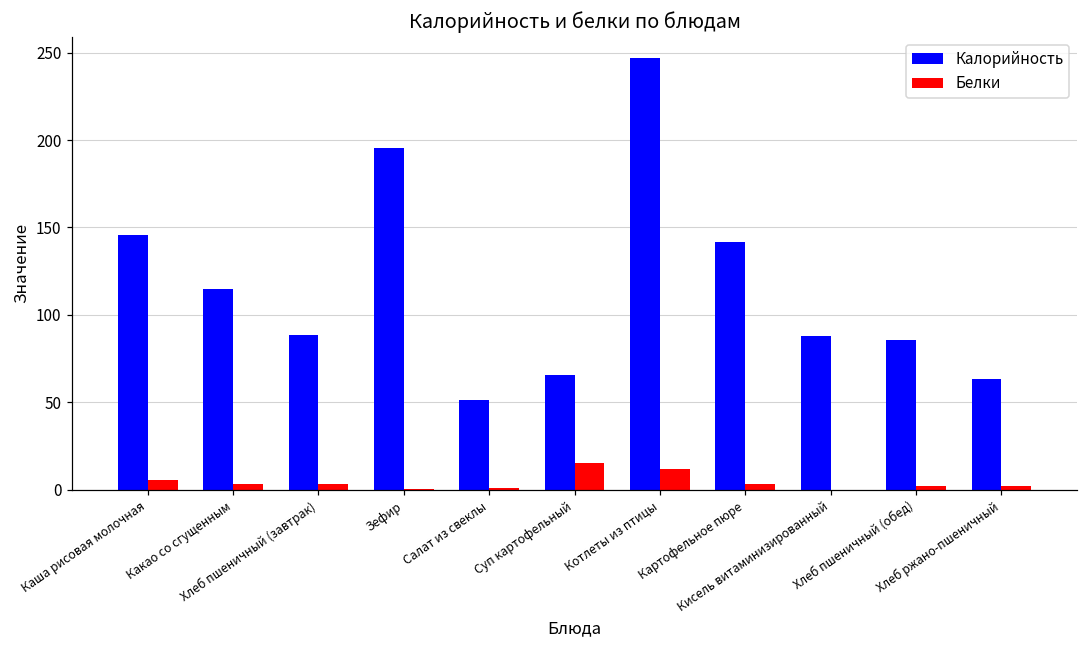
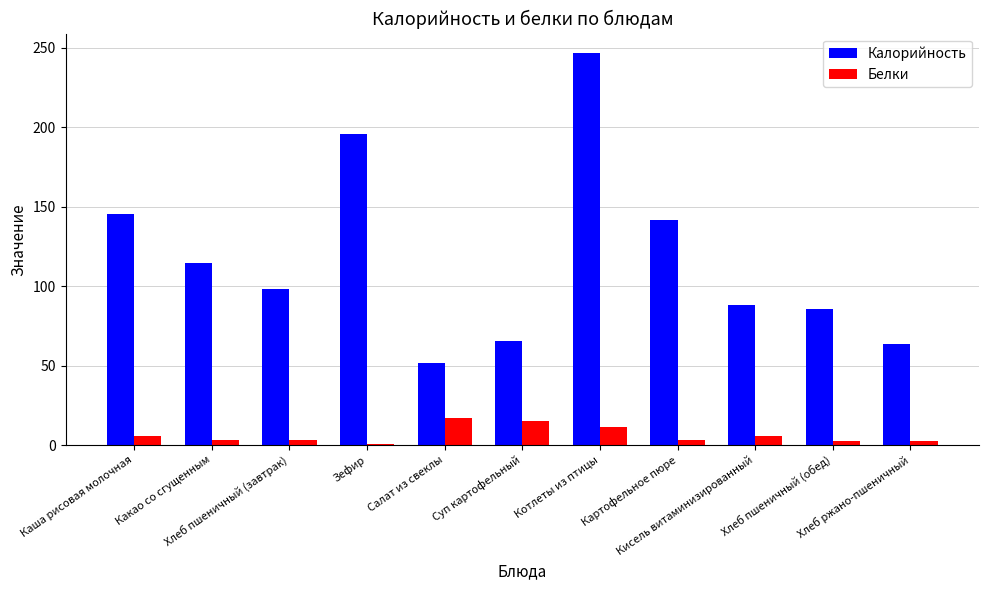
Калорийность, Хлеб пшеничный (завтрак): 88 -> 98
Белки, Салат из свеклы: 1 -> 17
Белки, Кисель витаминизированный: 0 -> 6
